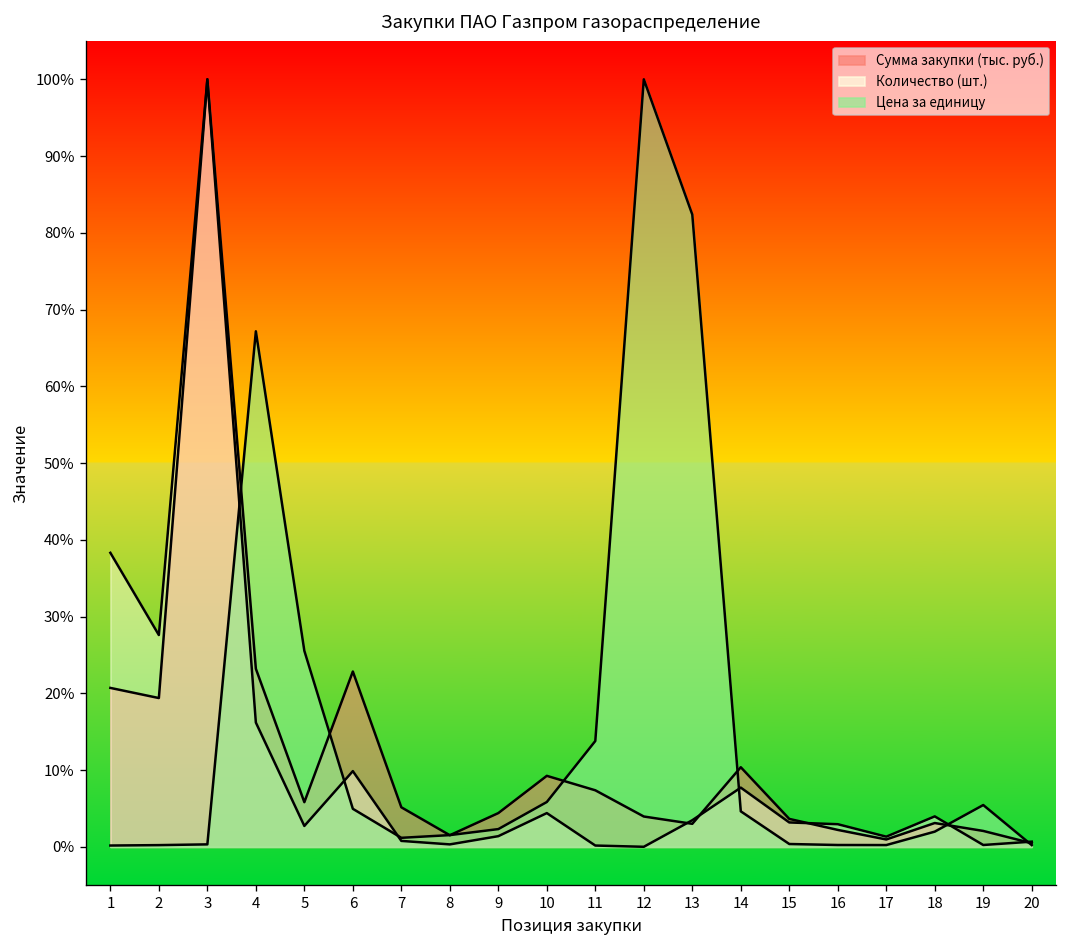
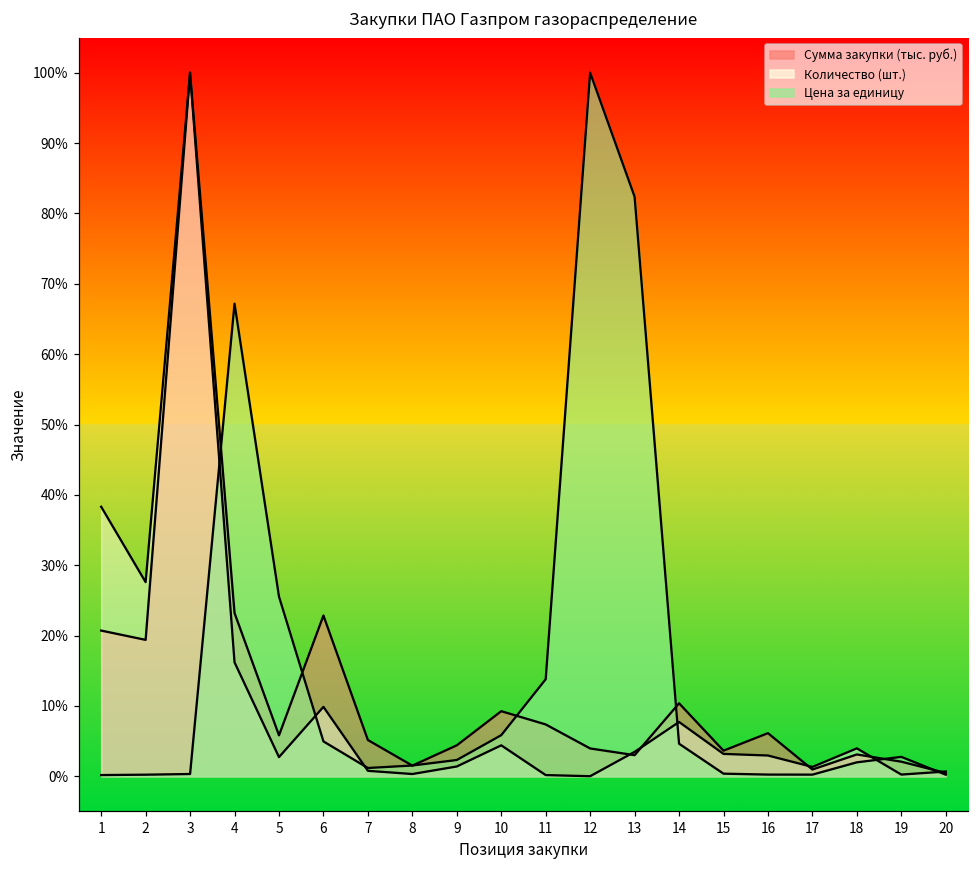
Сумма закупки (тыс. руб.), 16: 2% -> 6%
Цена за единицу, 19: 5% -> 3%
